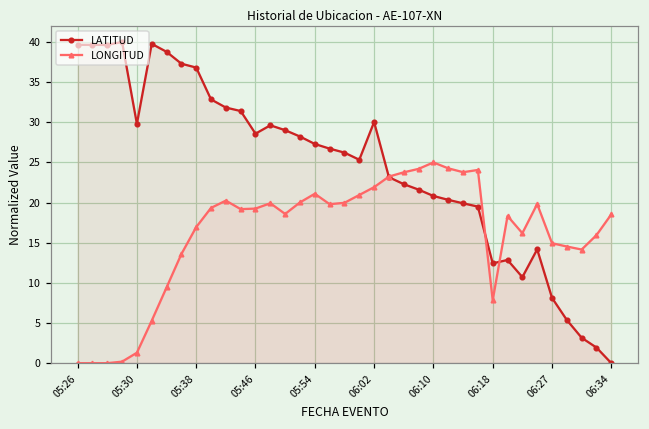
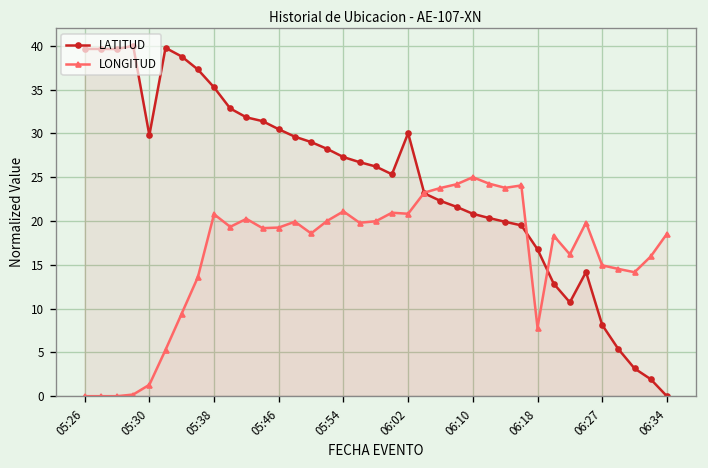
LATITUD, 05:38: 37 -> 35
LONGITUD, 05:38: 17 -> 21
LATITUD, 05:46: 29 -> 30
LONGITUD, 06:02: 22 -> 21
LATITUD, 06:18: 12 -> 17
